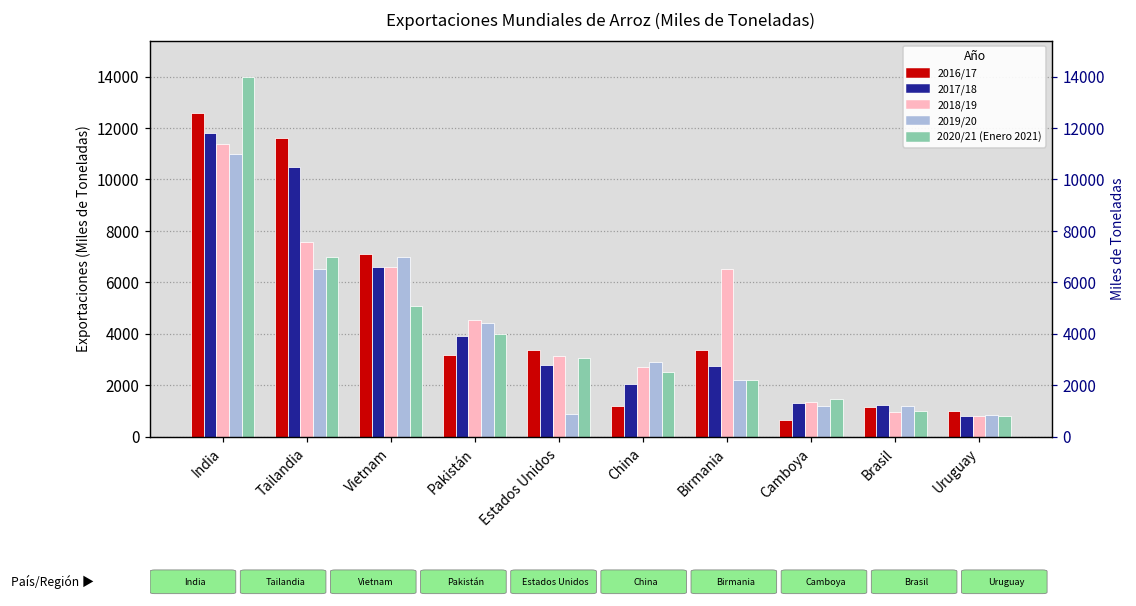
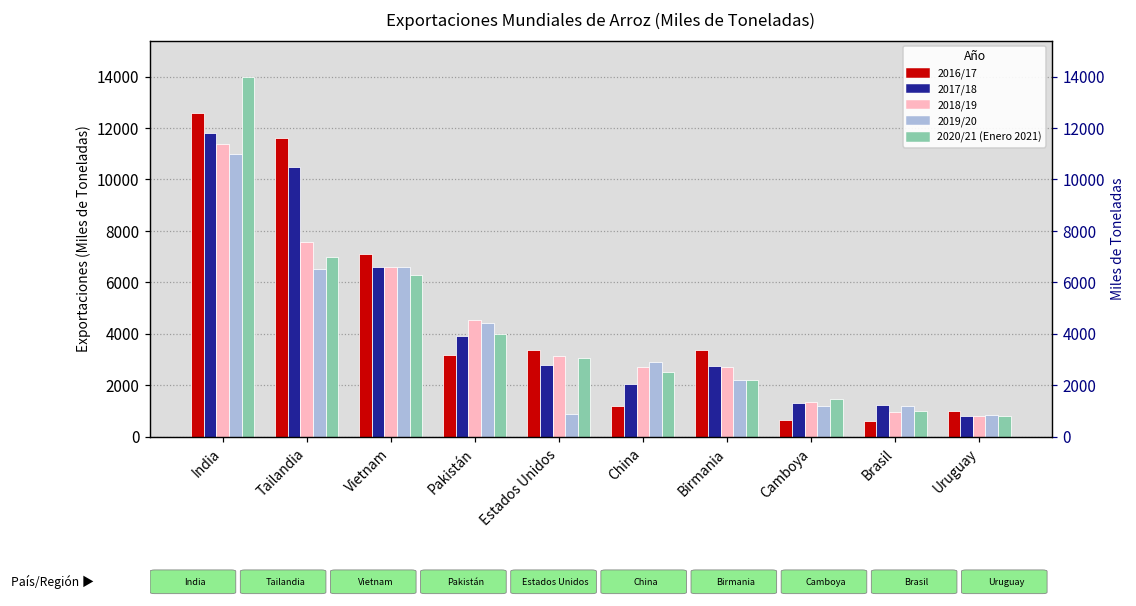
2019/20, Vietnam: 7000 -> 6600
2020/21 (Enero 2021), Vietnam: 5100 -> 6300
2018/19, Birmania: 6500 -> 2700
2016/17, Brasil: 1200 -> 600
